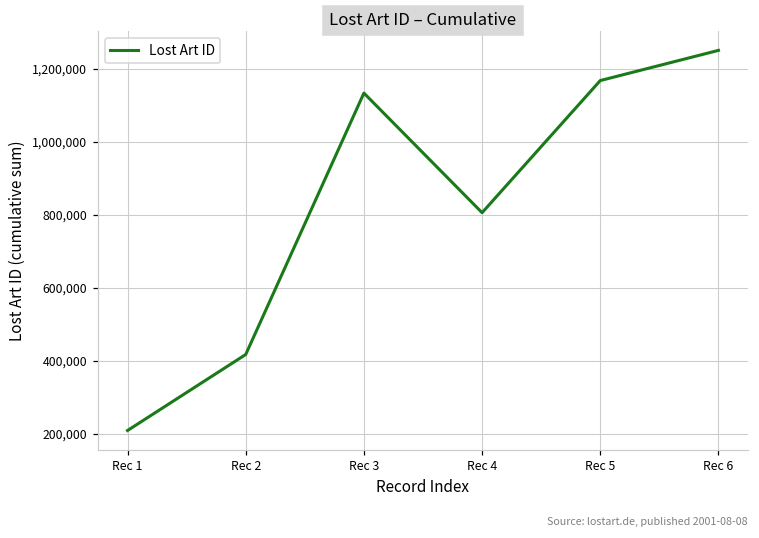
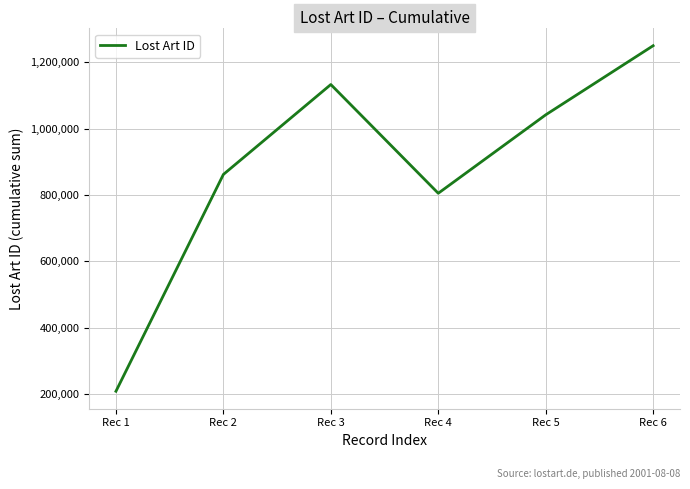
Rec 2: 420,000 -> 860,000
Rec 5: 1,170,000 -> 1,040,000
